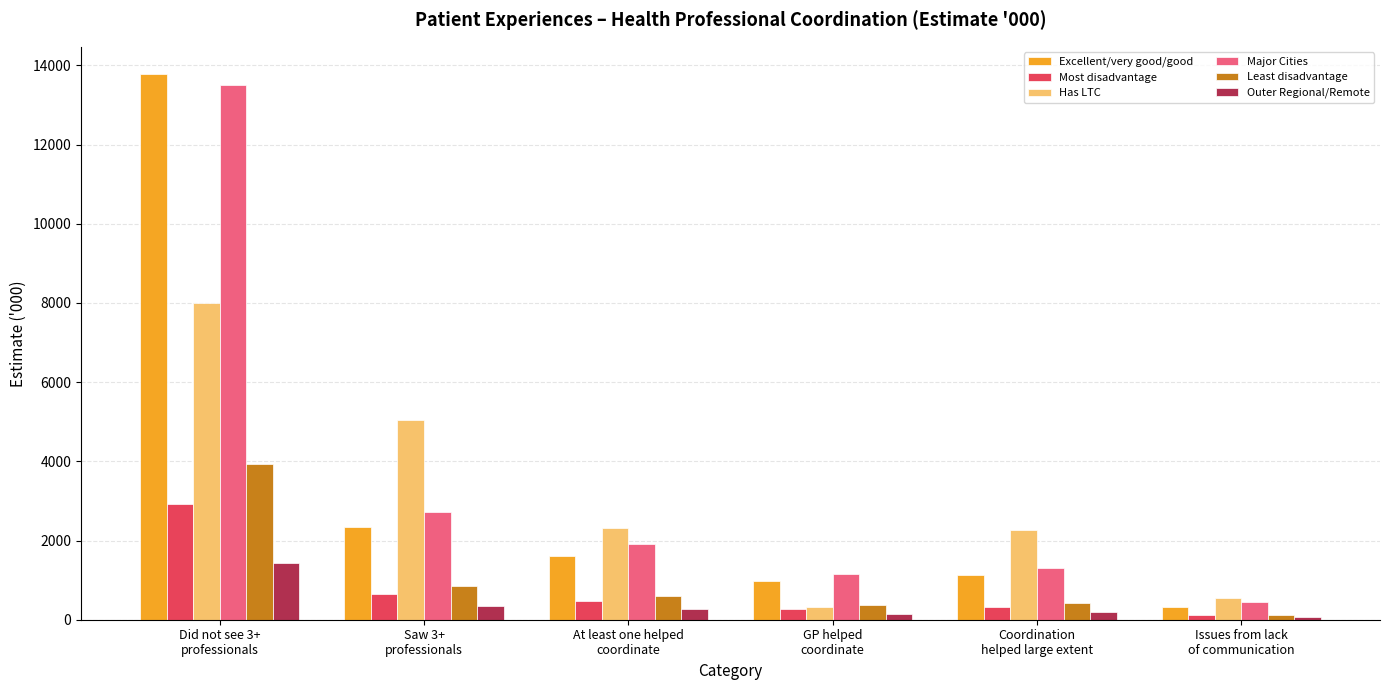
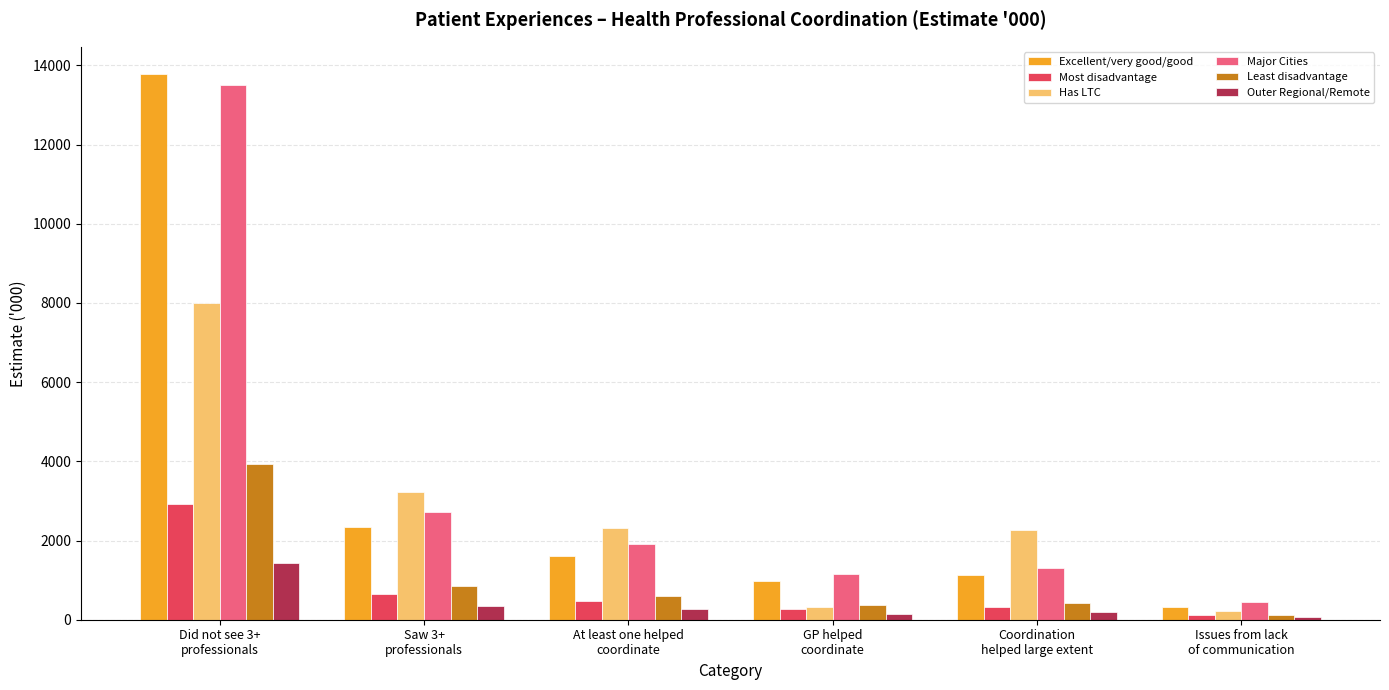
Has LTC, Saw 3+ professionals: 5000 -> 3200
Has LTC, Issues from lack of communication: 600 -> 200
